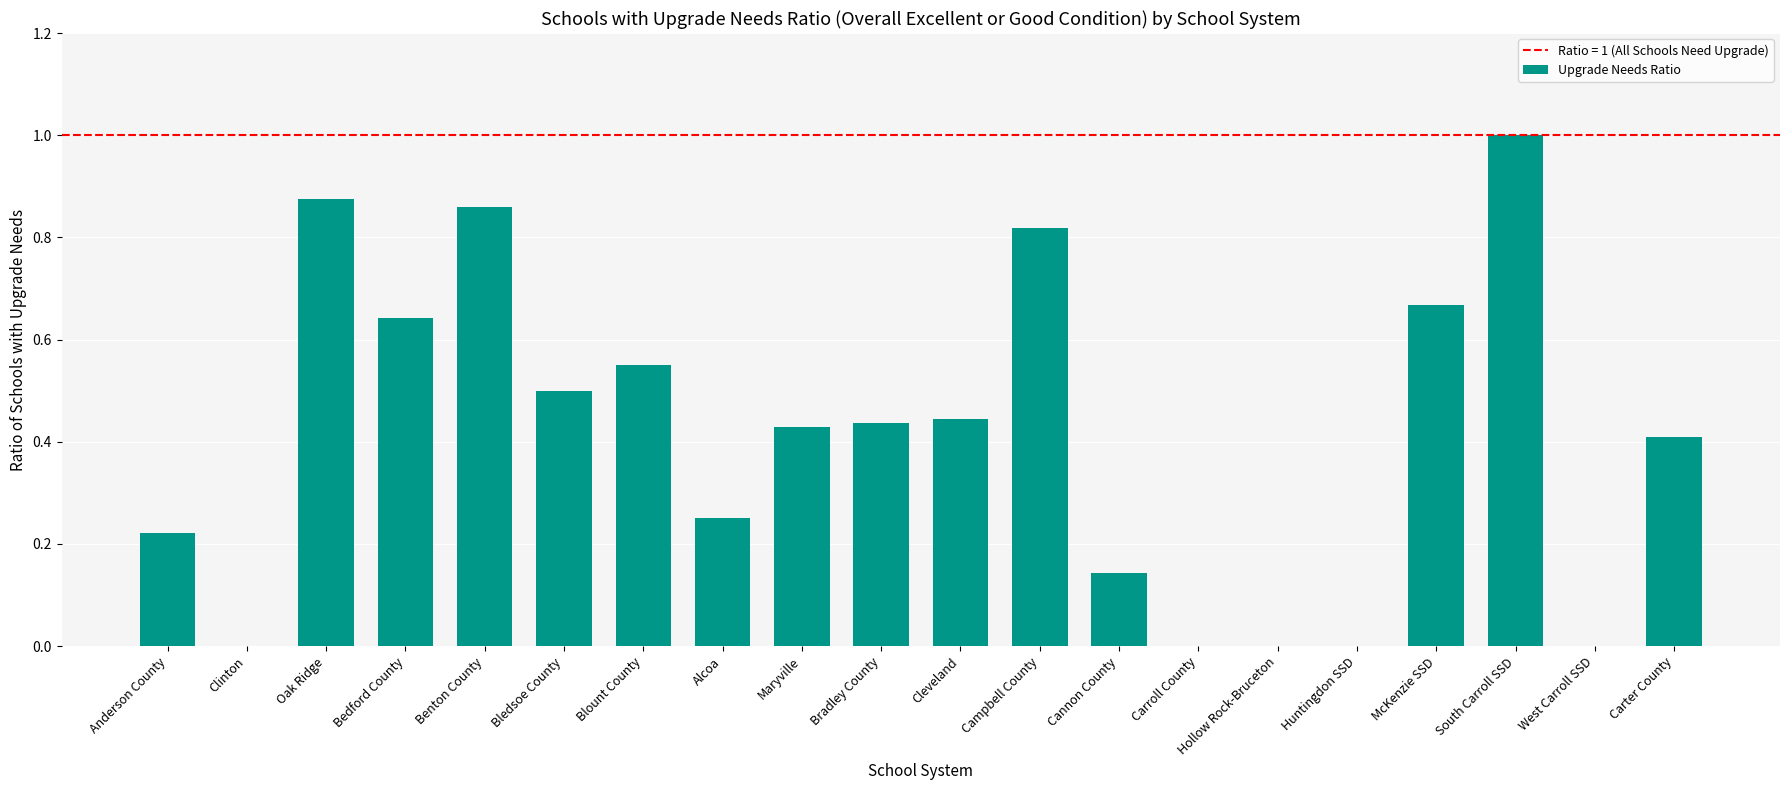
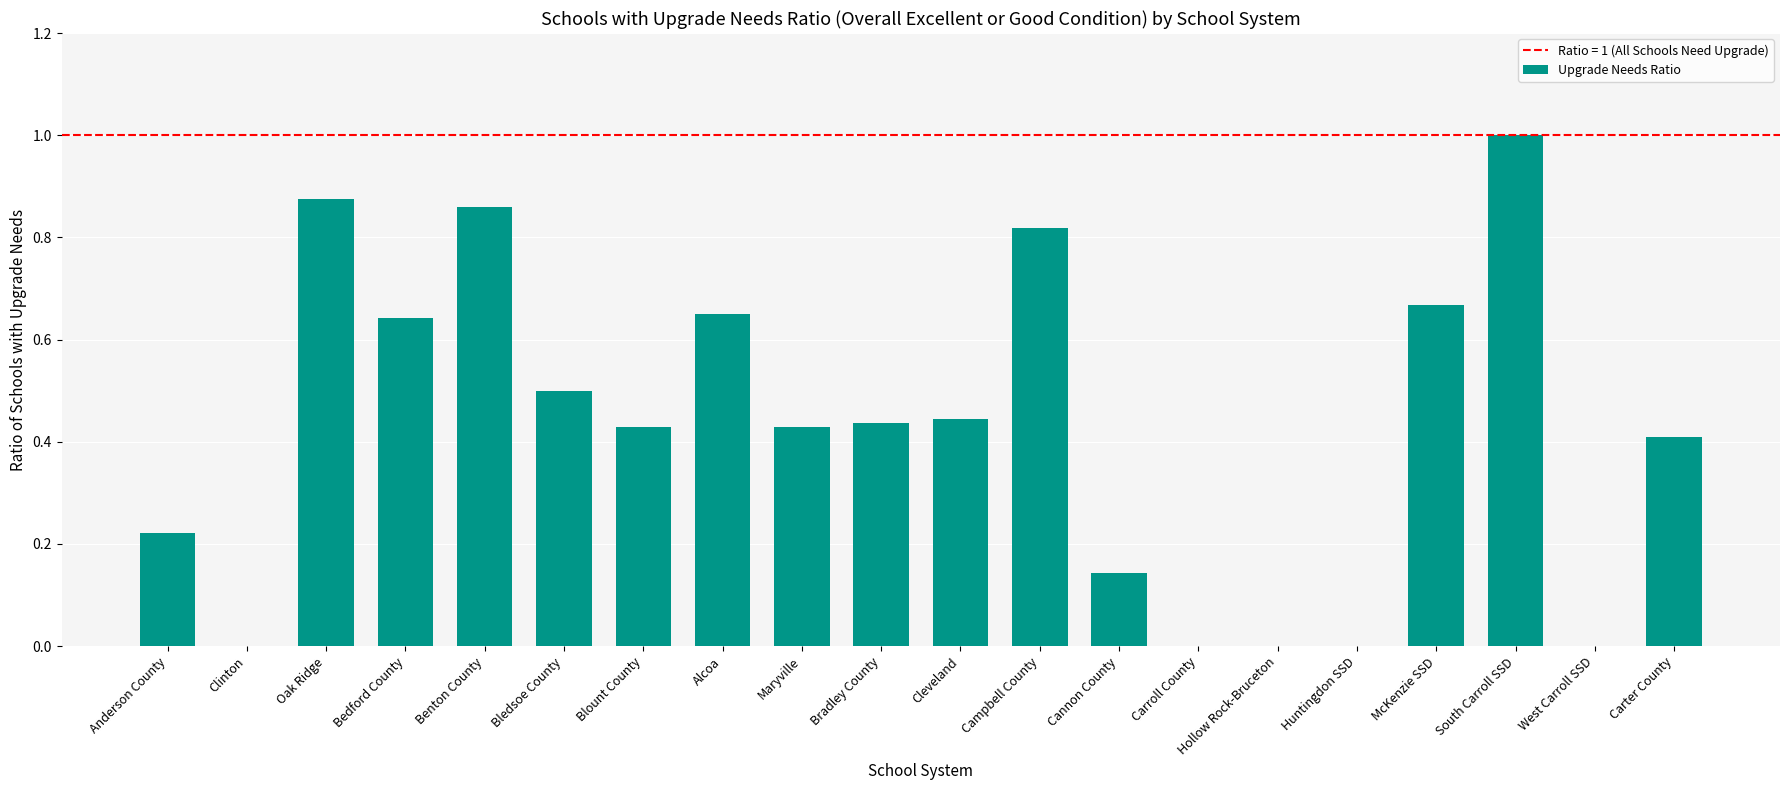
Blount County: 0.55 -> 0.43
Alcoa: 0.25 -> 0.65
